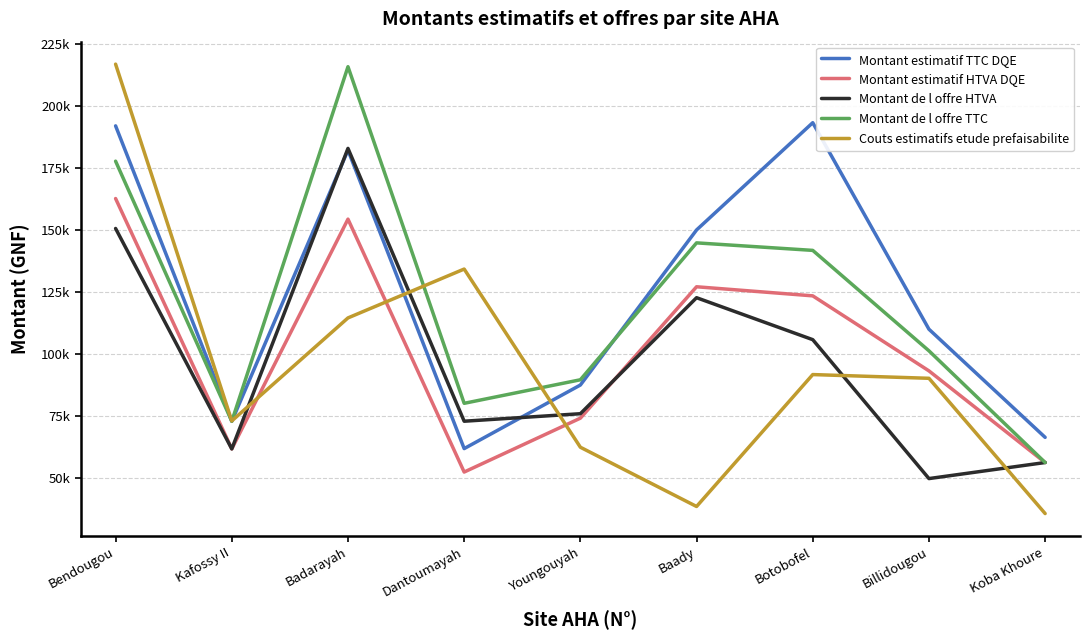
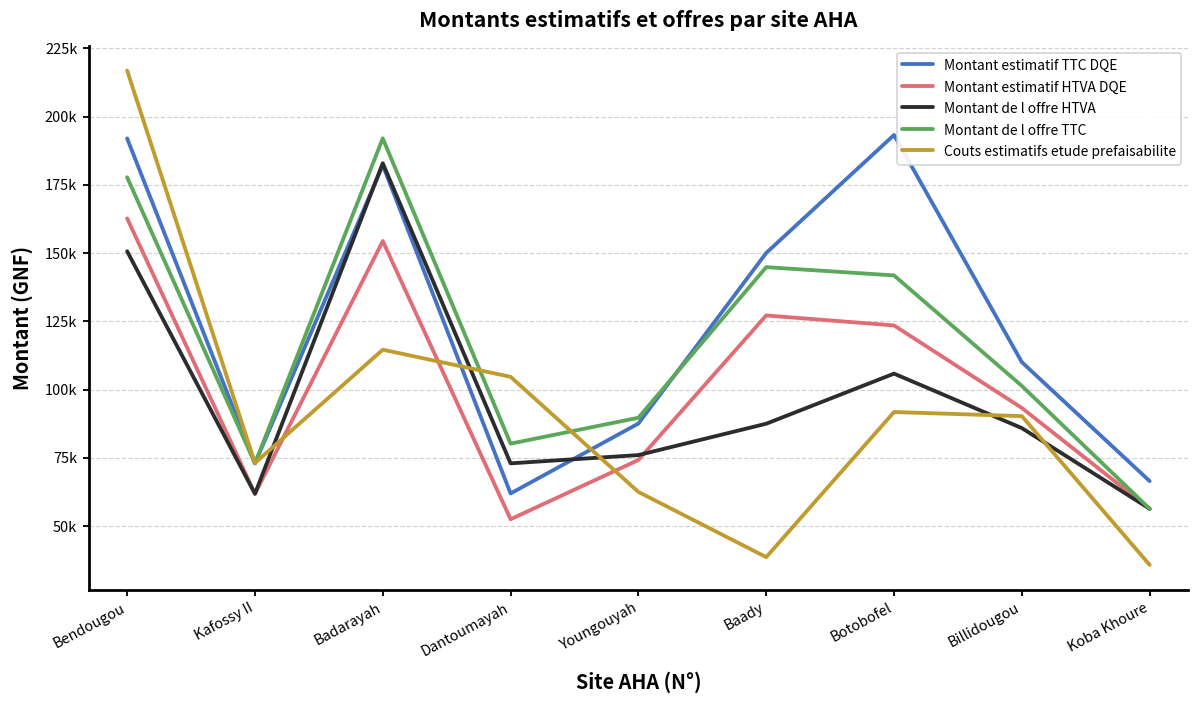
Montant de l offre TTC, Badarayah: 216000 -> 192000
Couts estimatifs etude prefaisabilite, Dantoumayah: 134000 -> 105000
Montant de l offre HTVA, Baady: 123000 -> 87000
Montant de l offre HTVA, Billidougou: 50000 -> 86000
